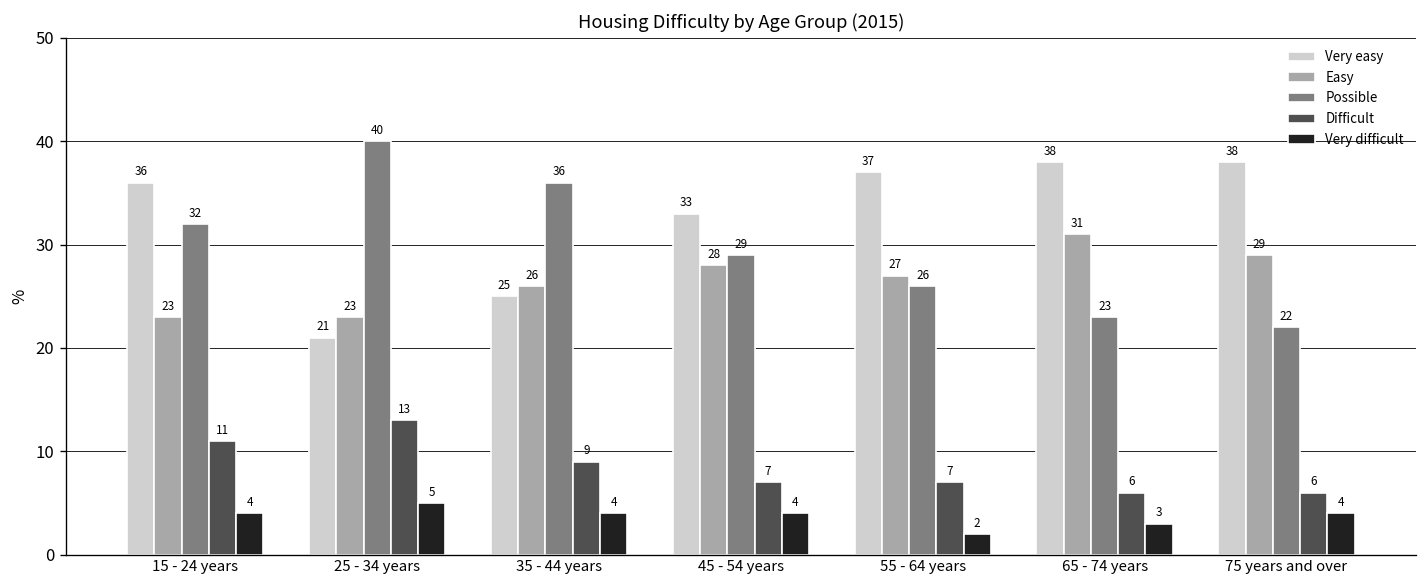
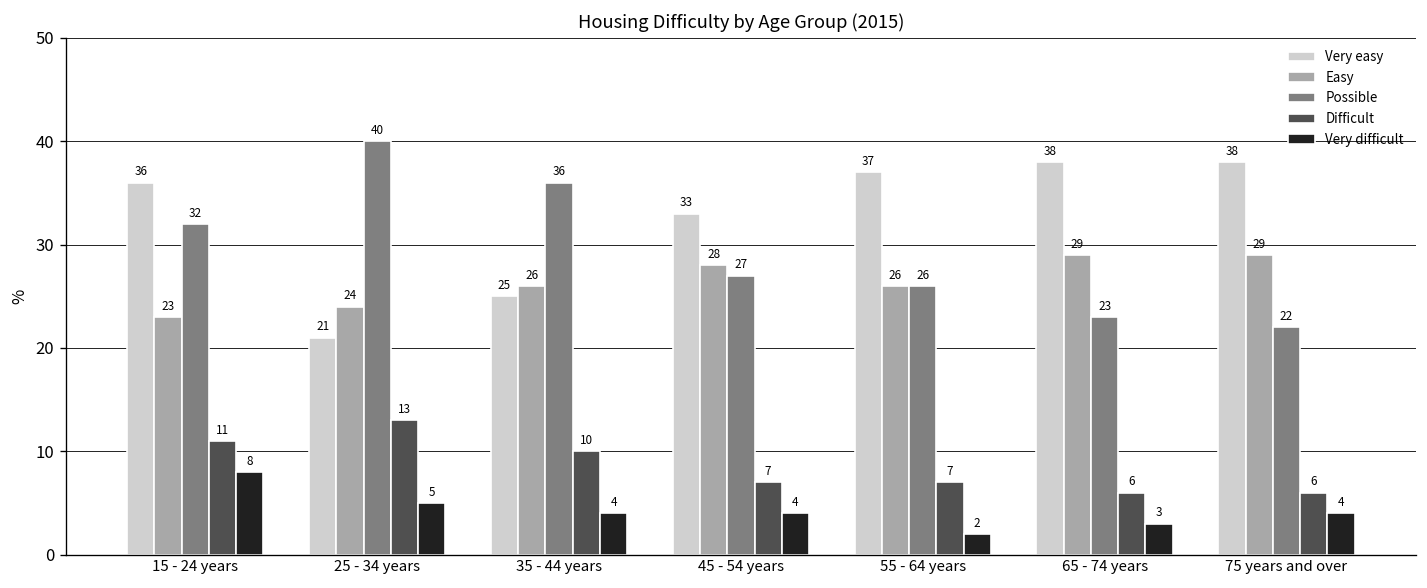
Very difficult, 15 - 24 years: 4 -> 8
Easy, 25 - 34 years: 23 -> 24
Difficult, 35 - 44 years: 9 -> 10
Possible, 45 - 54 years: 29 -> 27
Easy, 55 - 64 years: 27 -> 26
Easy, 65 - 74 years: 31 -> 29
